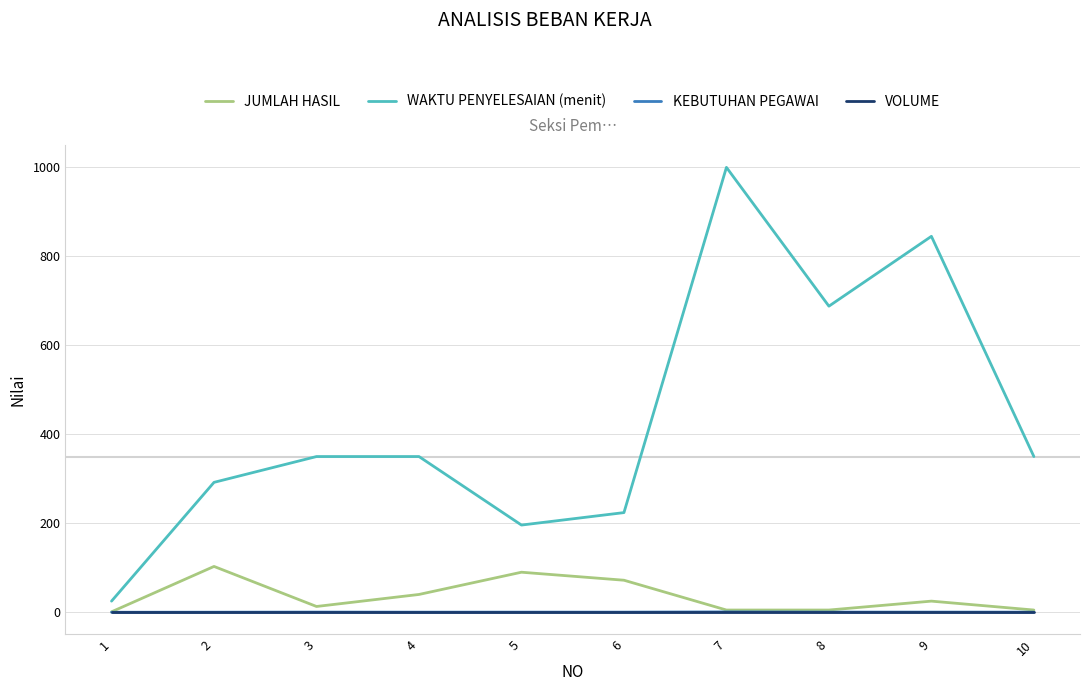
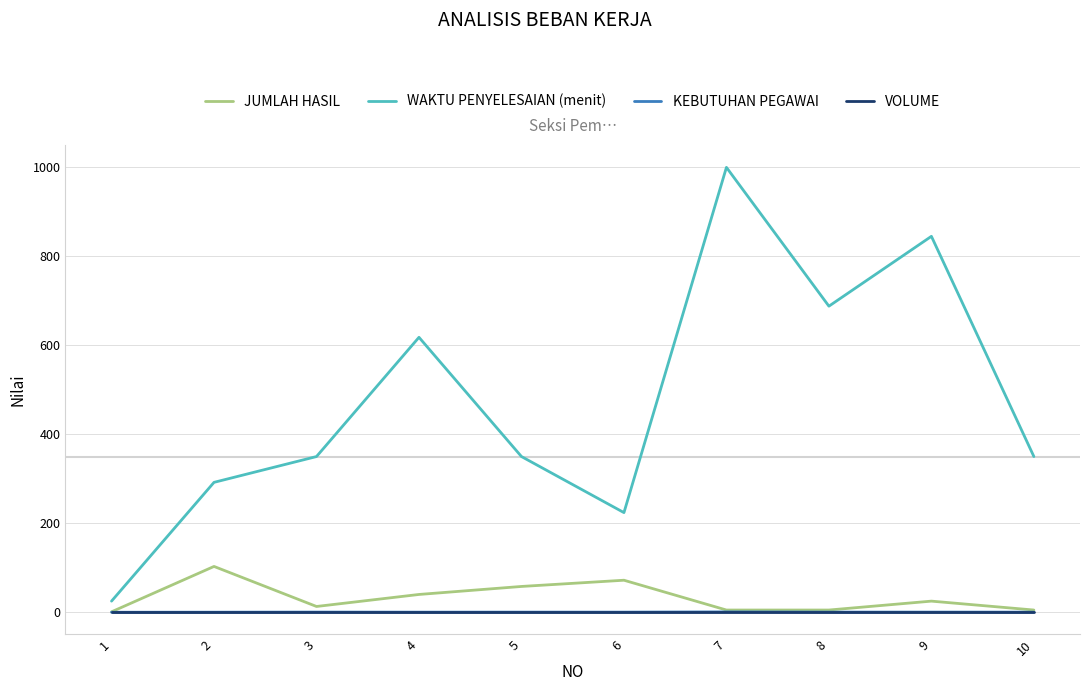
WAKTU PENYELESAIAN (menit), 4: 350 -> 620
JUMLAH HASIL, 5: 90 -> 60
WAKTU PENYELESAIAN (menit), 5: 200 -> 350
